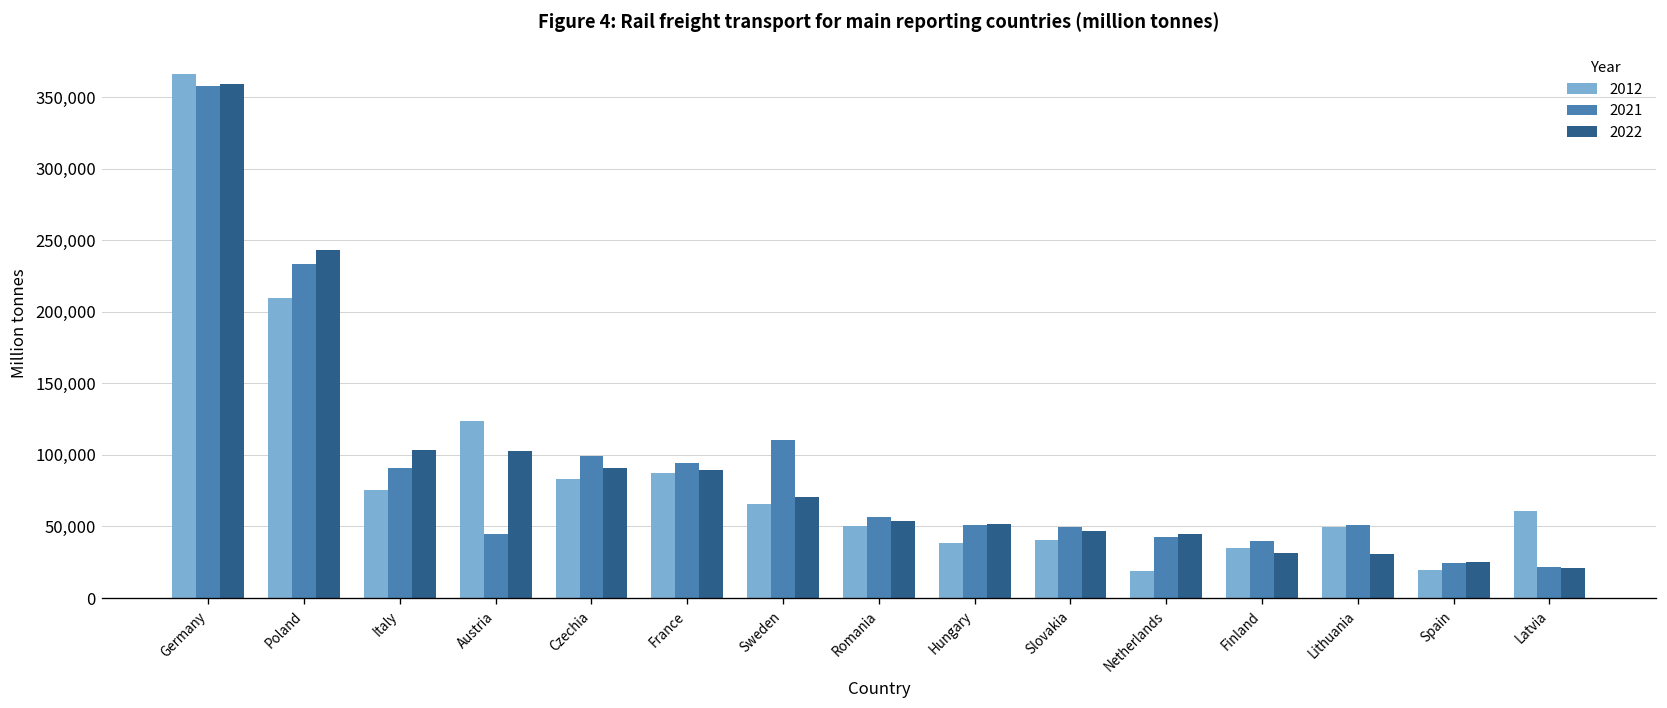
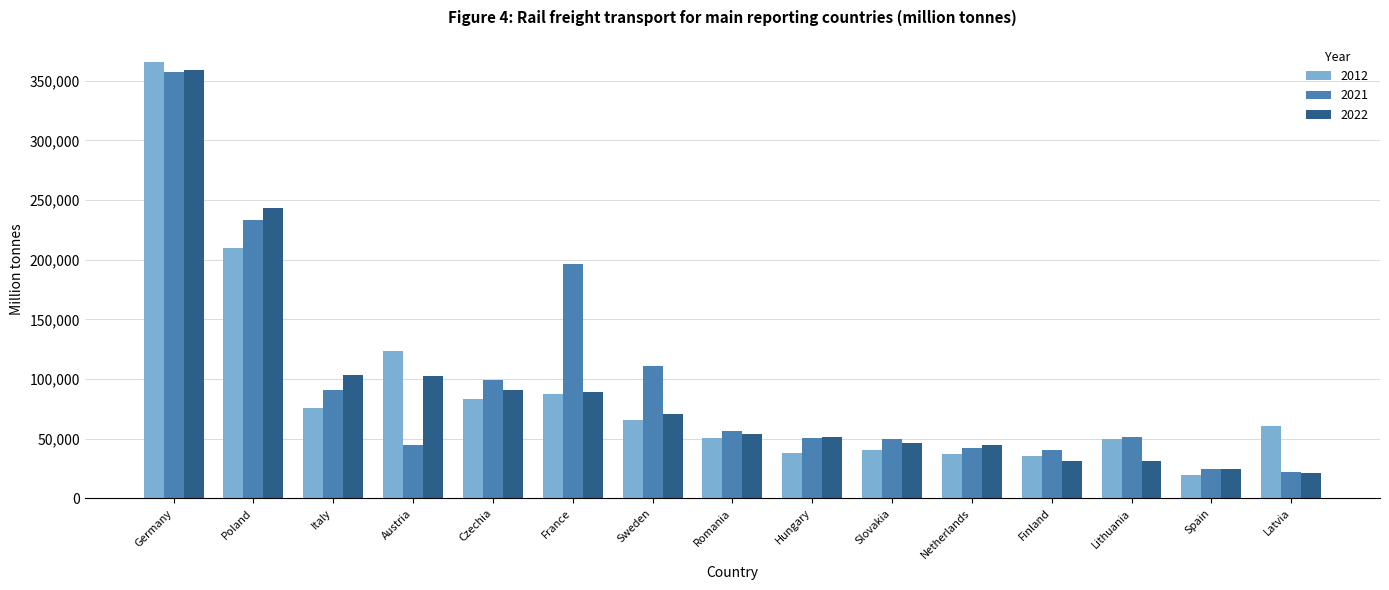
2021, France: 95,000 -> 196,000
2012, Netherlands: 19,000 -> 38,000
